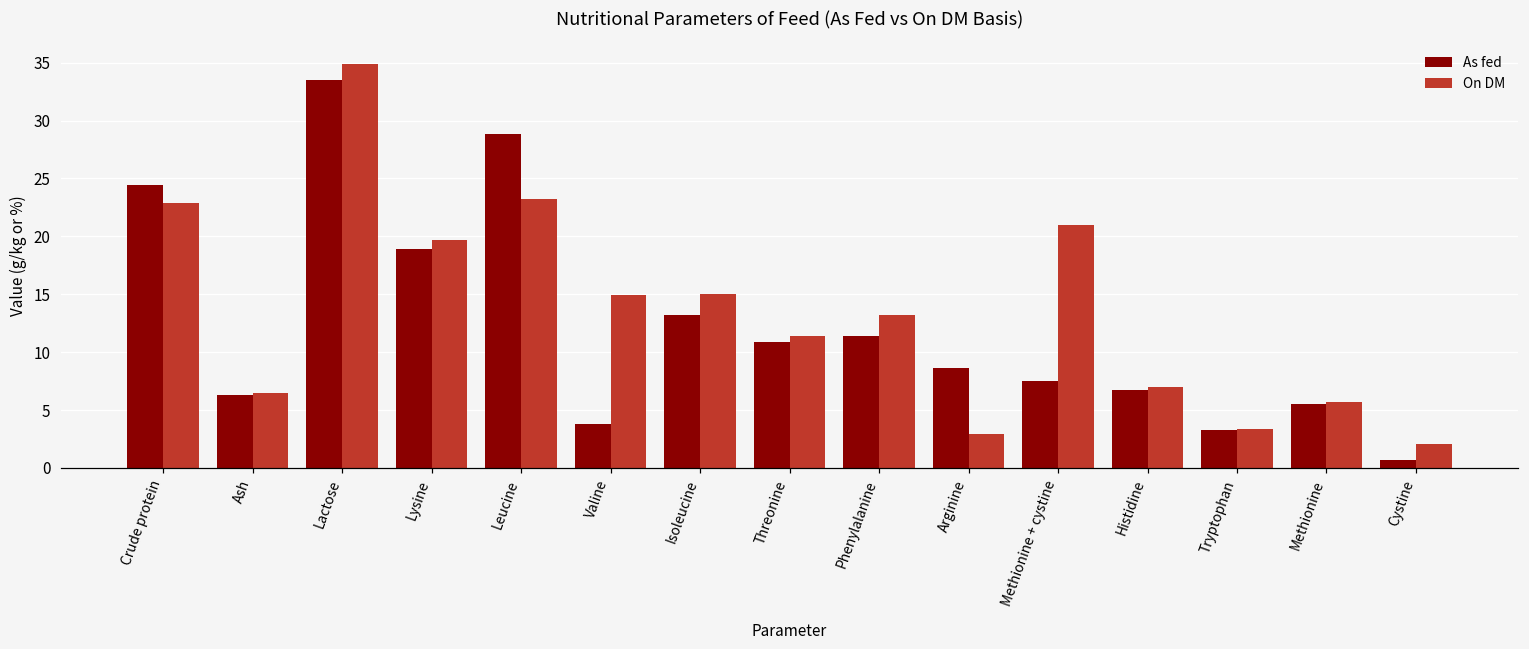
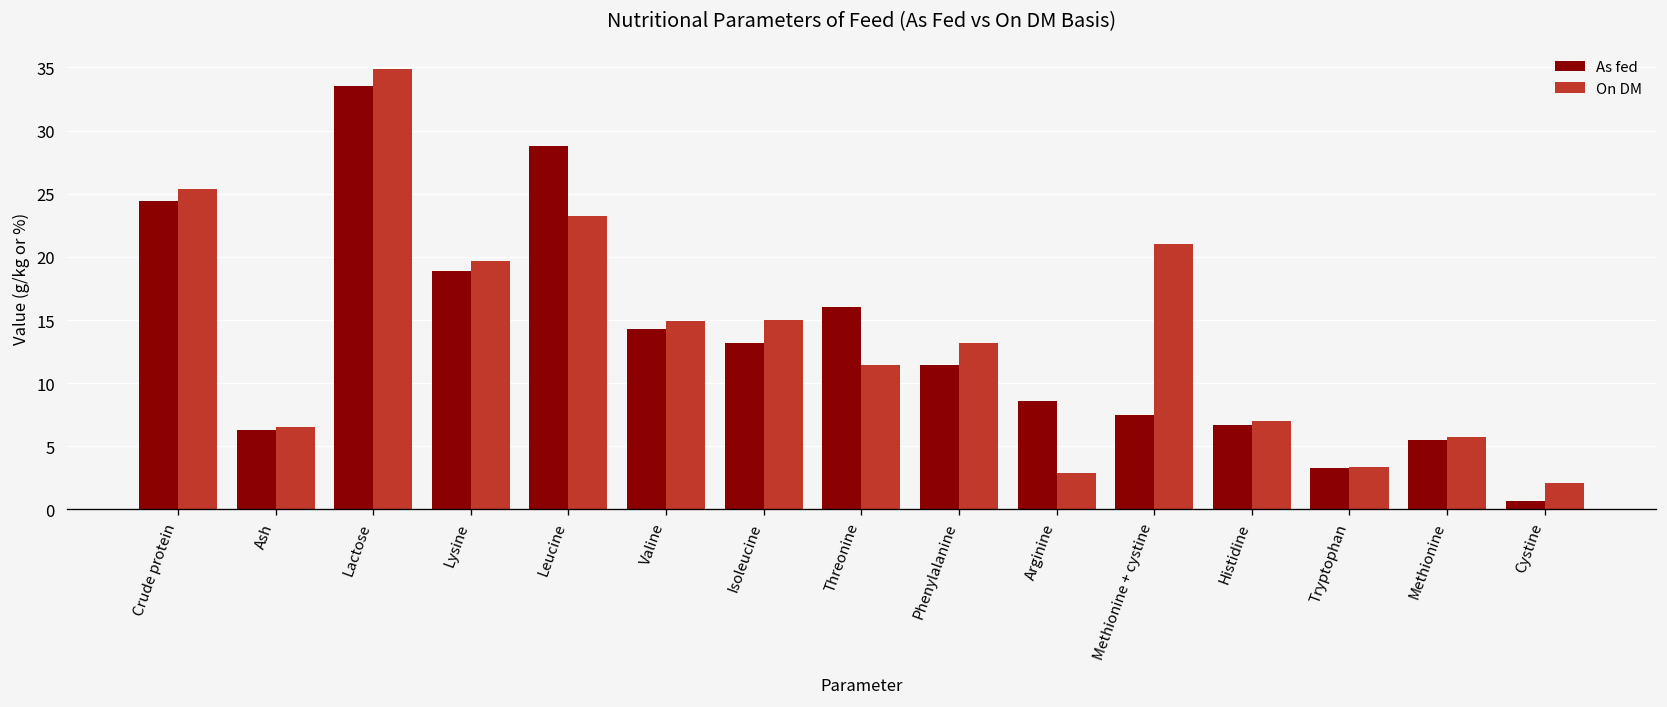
On DM, Crude protein: 22.9 -> 25.4
As fed, Valine: 3.8 -> 14.3
As fed, Threonine: 10.9 -> 16.0
